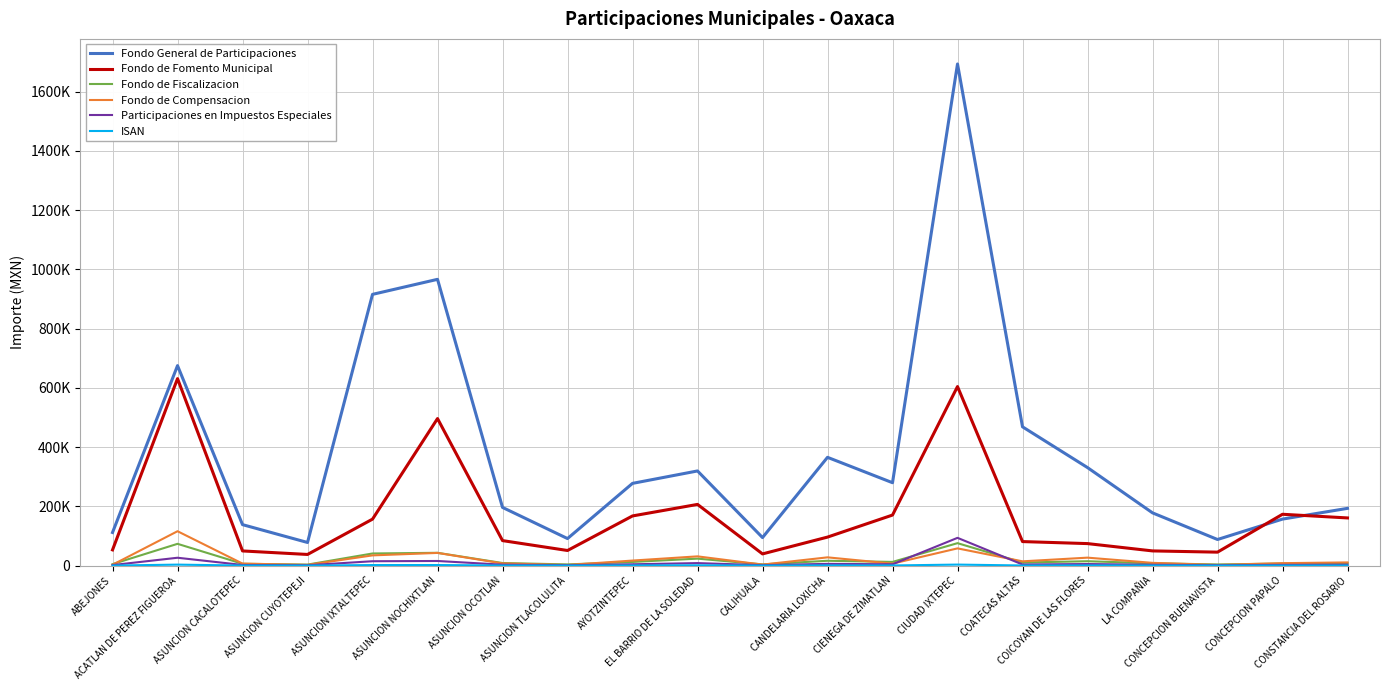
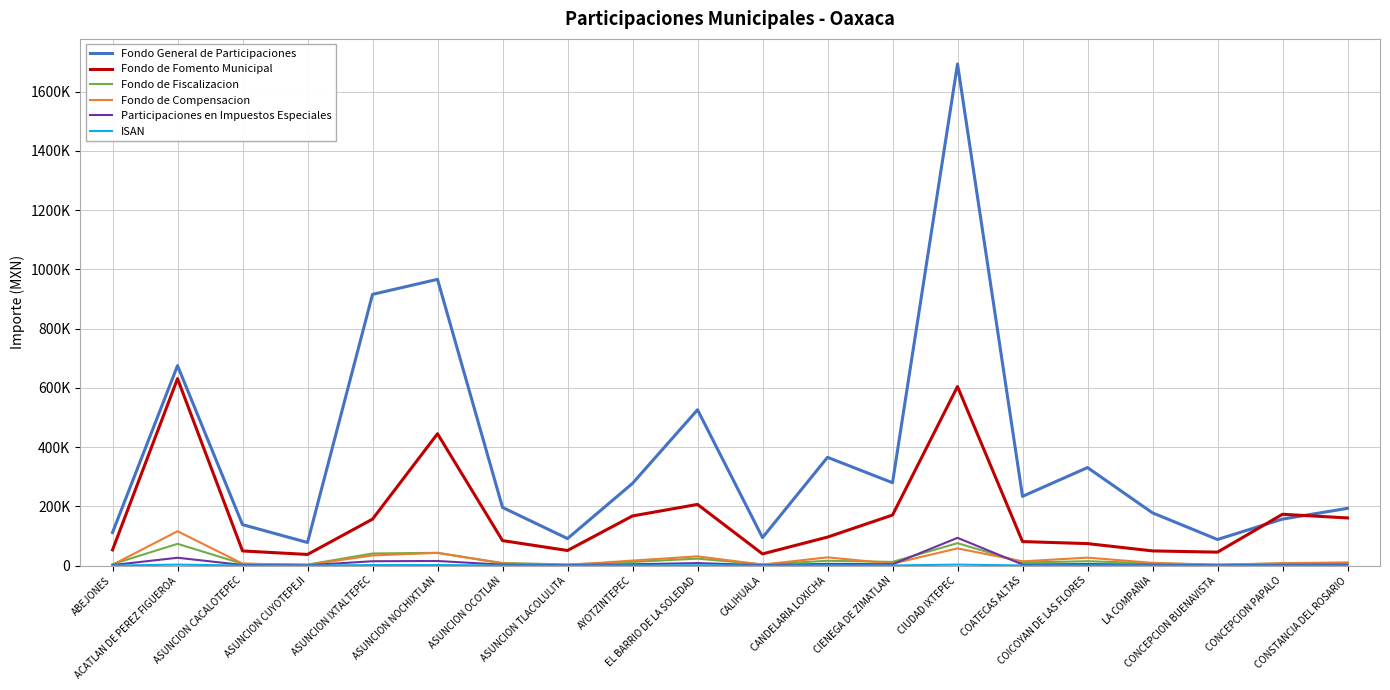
Fondo de Fomento Municipal, ASUNCION NOCHIXTLAN: 500000 -> 450000
Fondo General de Participaciones, EL BARRIO DE LA SOLEDAD: 320000 -> 530000
Fondo General de Participaciones, COATECAS ALTAS: 470000 -> 230000
